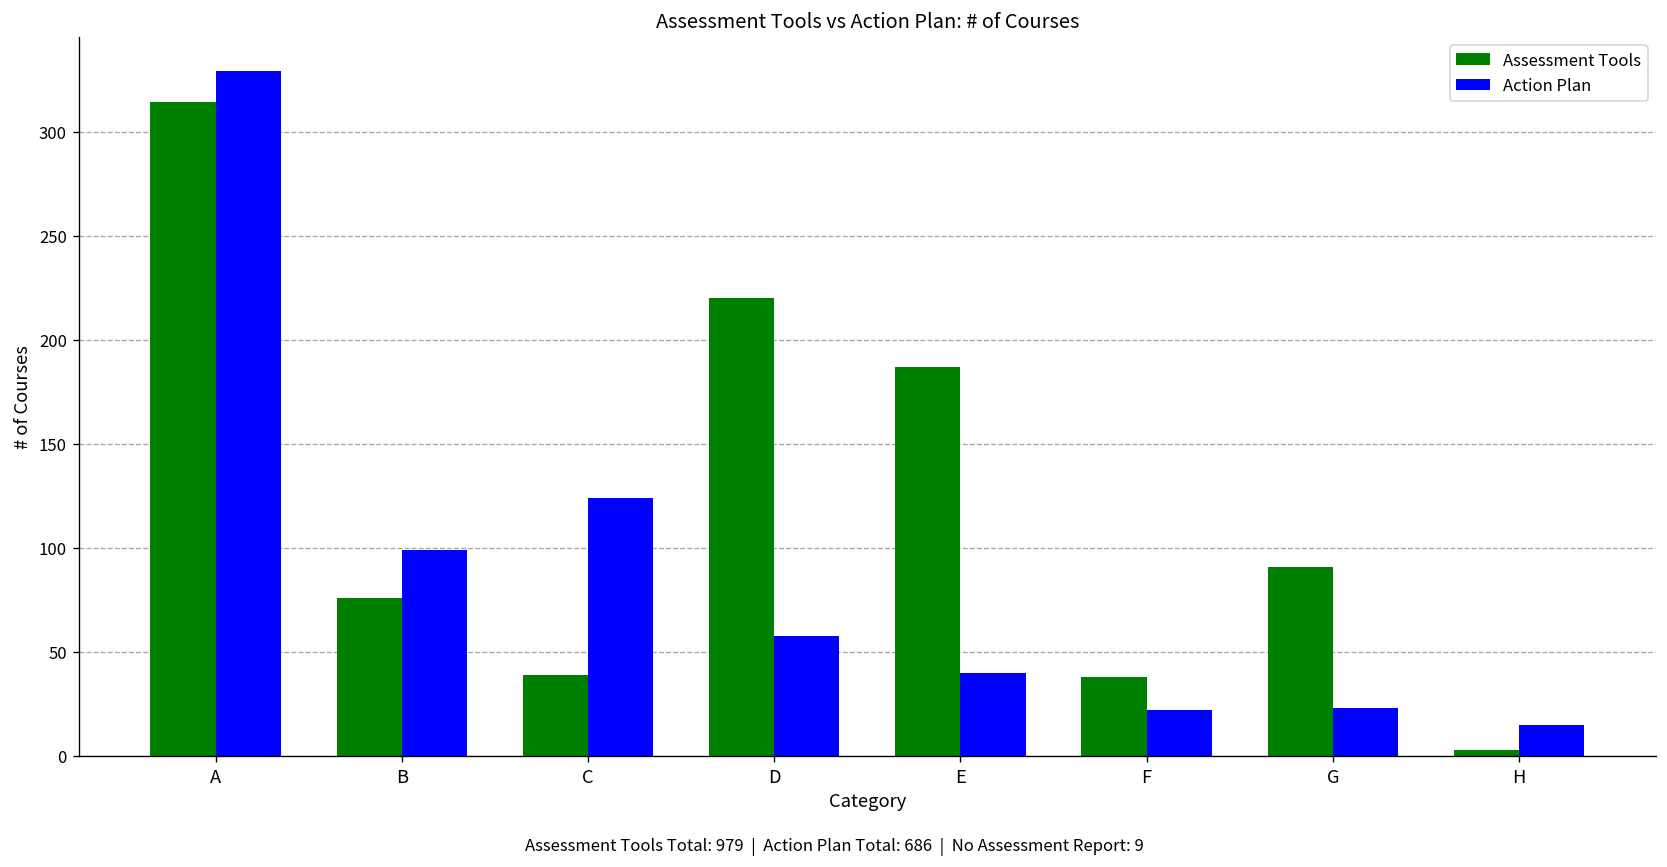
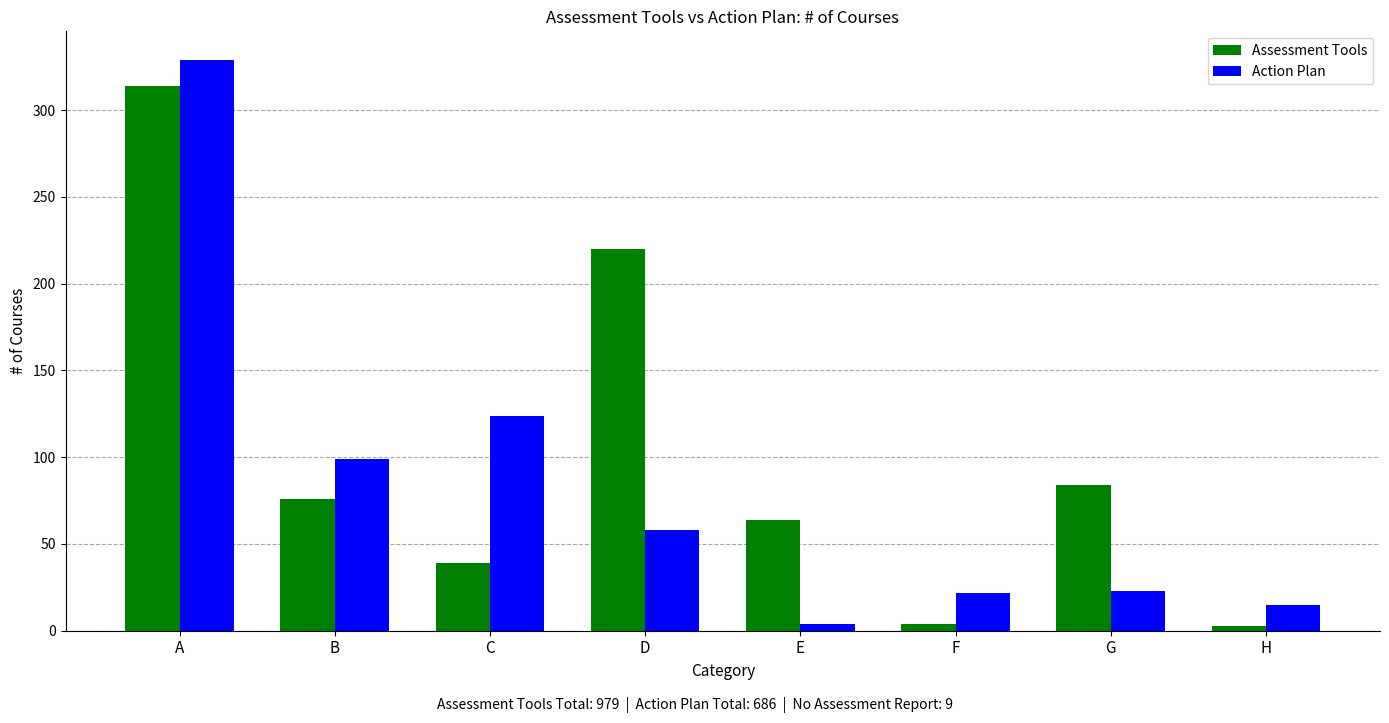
Assessment Tools, E: 187 -> 64
Action Plan, E: 40 -> 4
Assessment Tools, F: 38 -> 4
Assessment Tools, G: 91 -> 84
